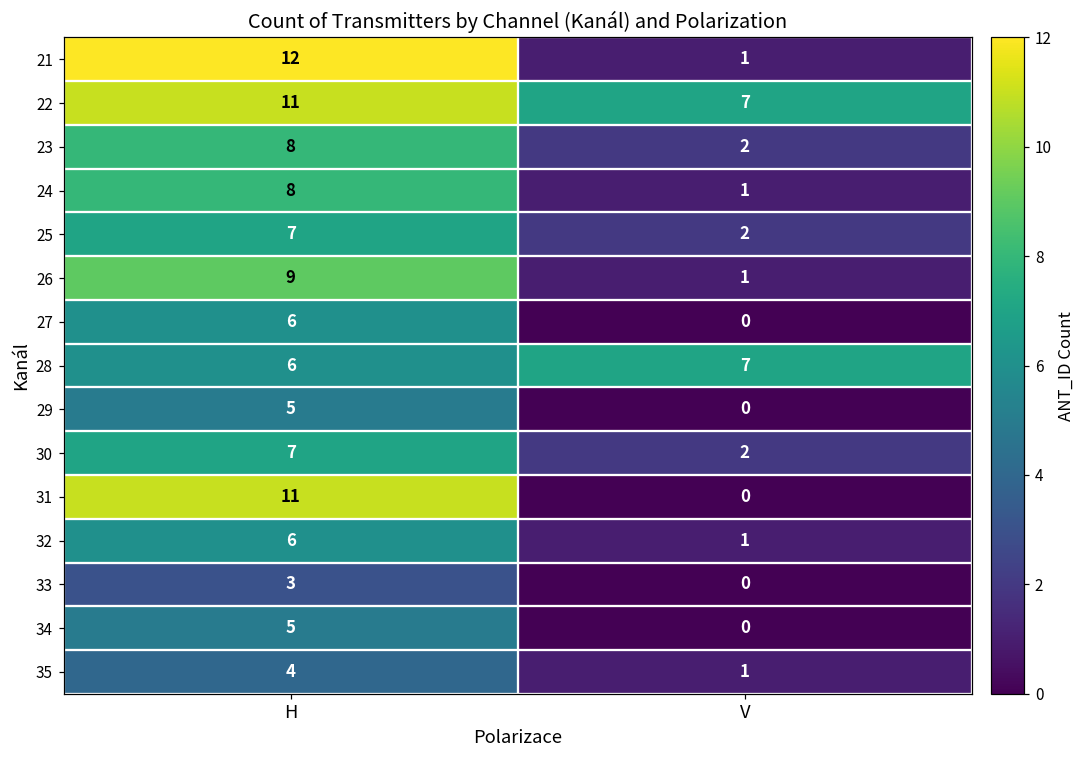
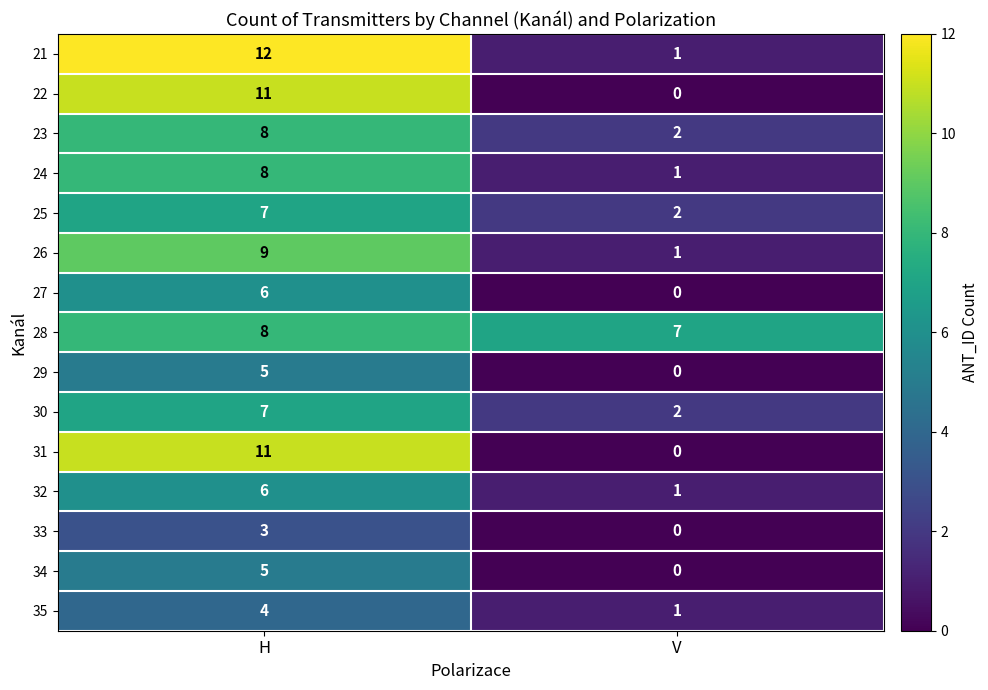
22, V: 7 -> 0
28, H: 6 -> 8
